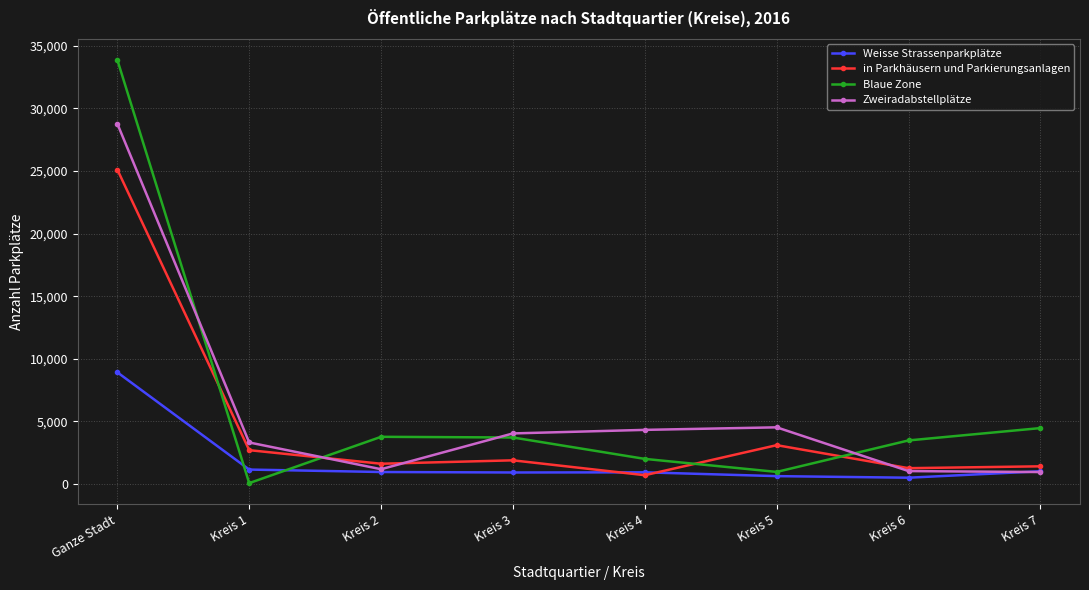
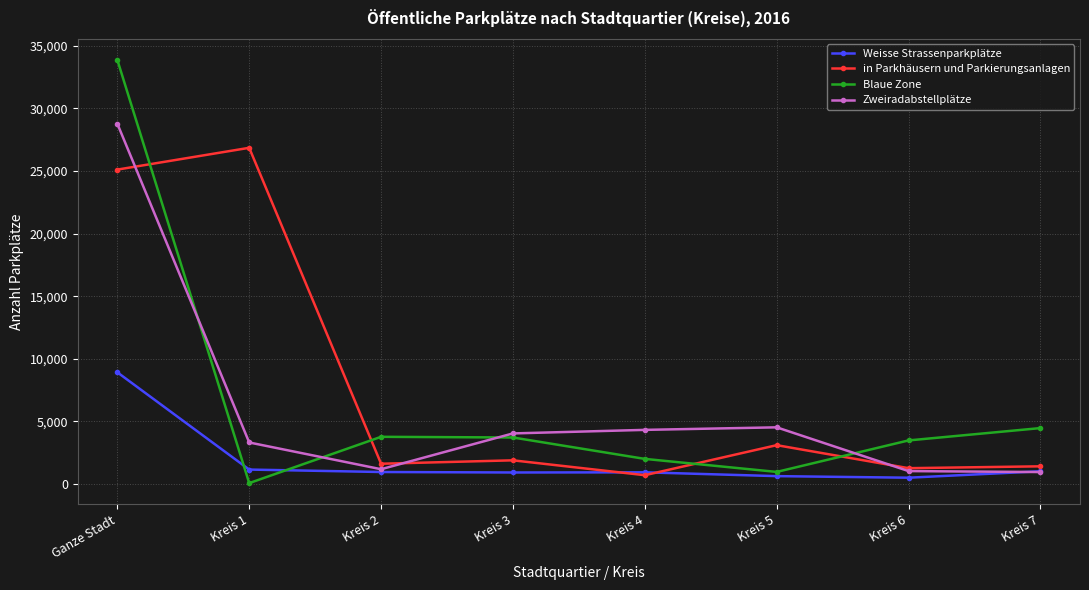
in Parkhäusern und Parkierungsanlagen, Kreis 1: 2,700 -> 26,900
